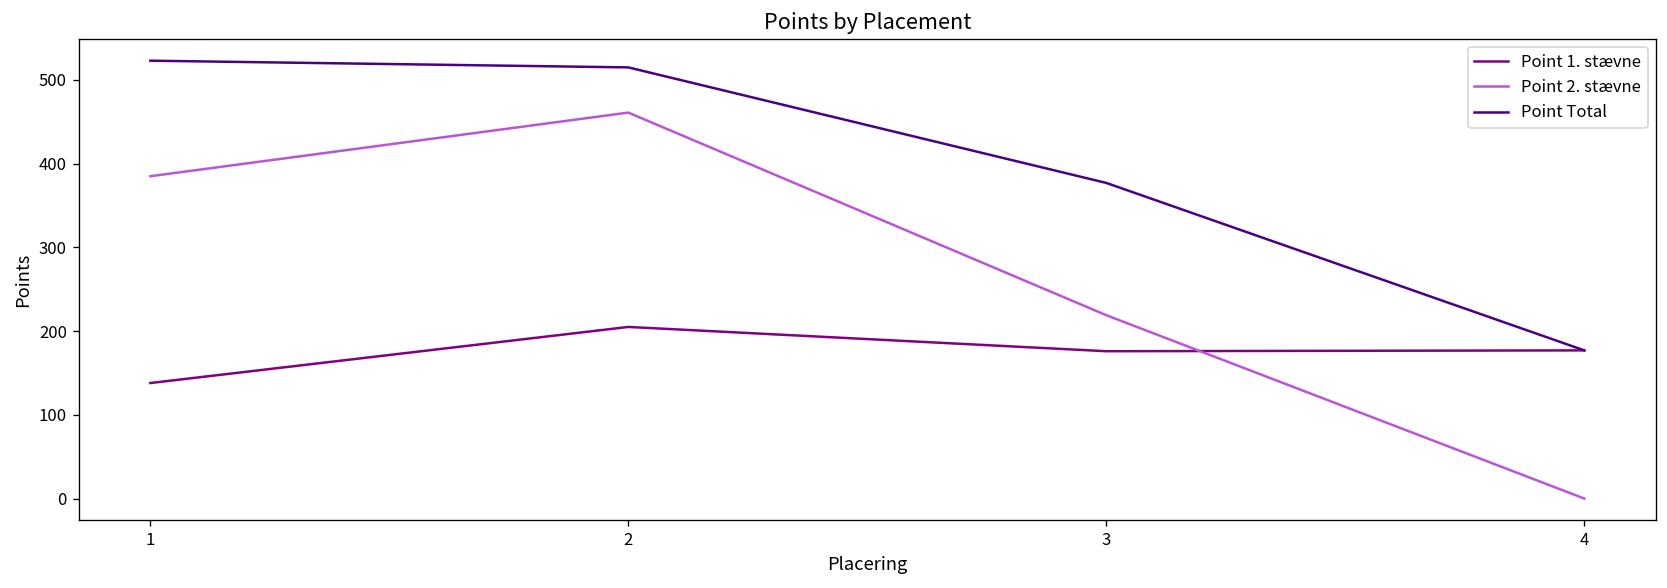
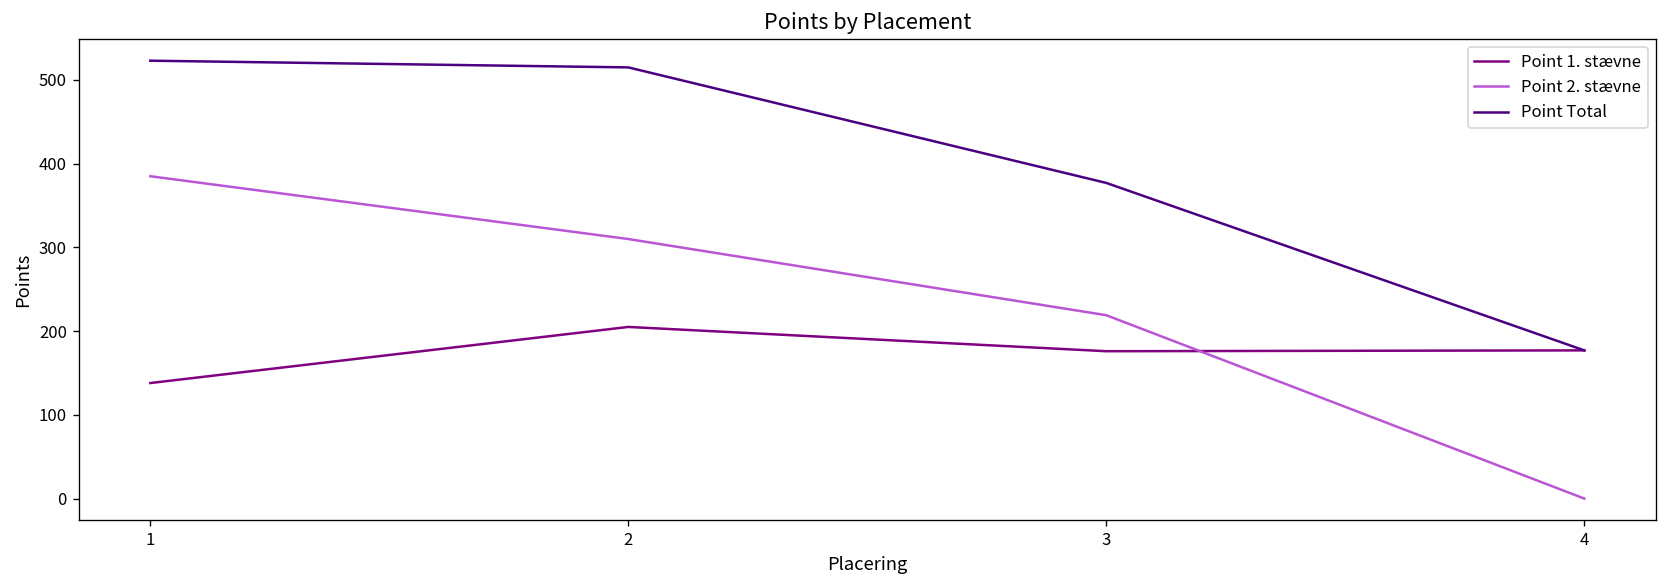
Point 2. stævne, 2: 460 -> 310
